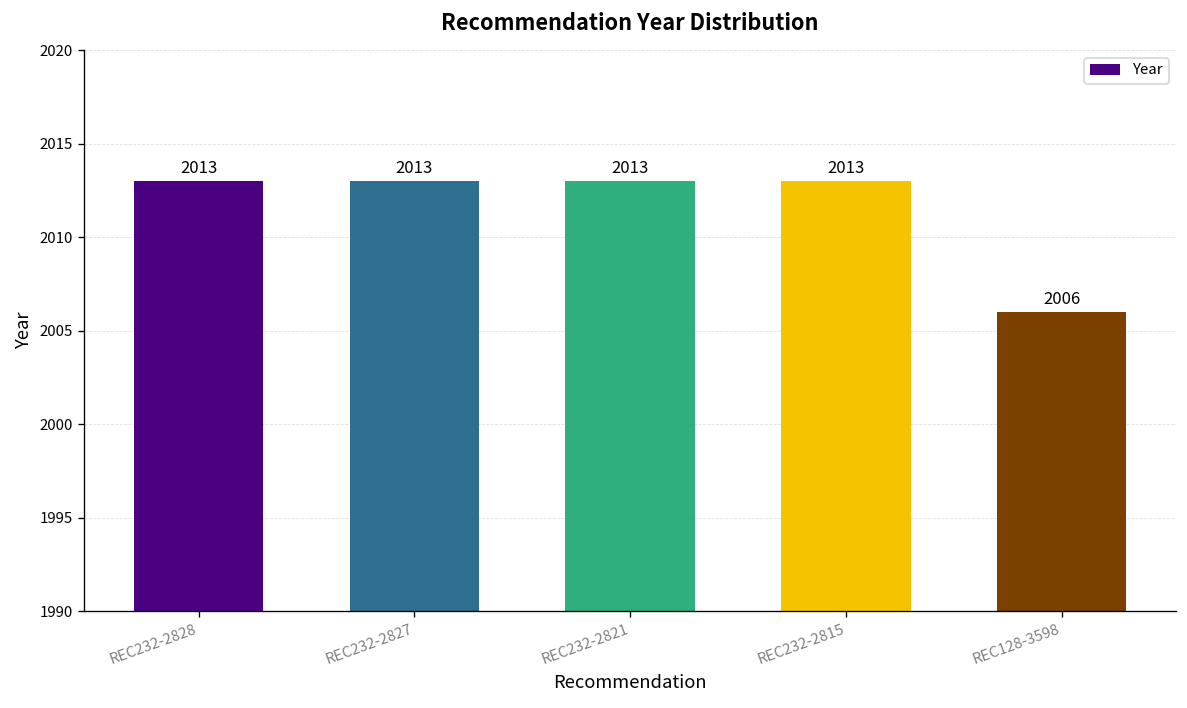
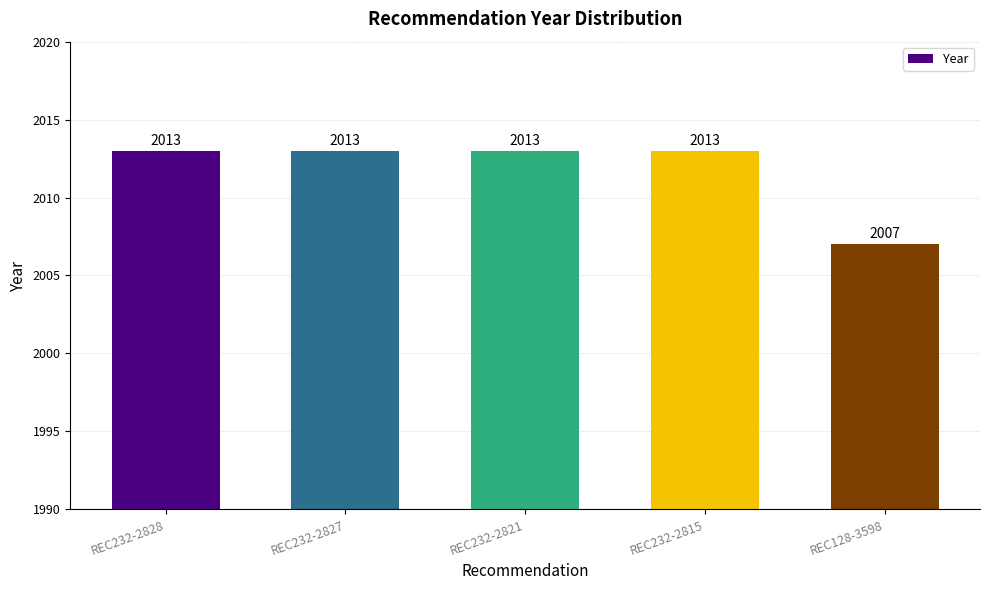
REC128-3598: 2006 -> 2007
